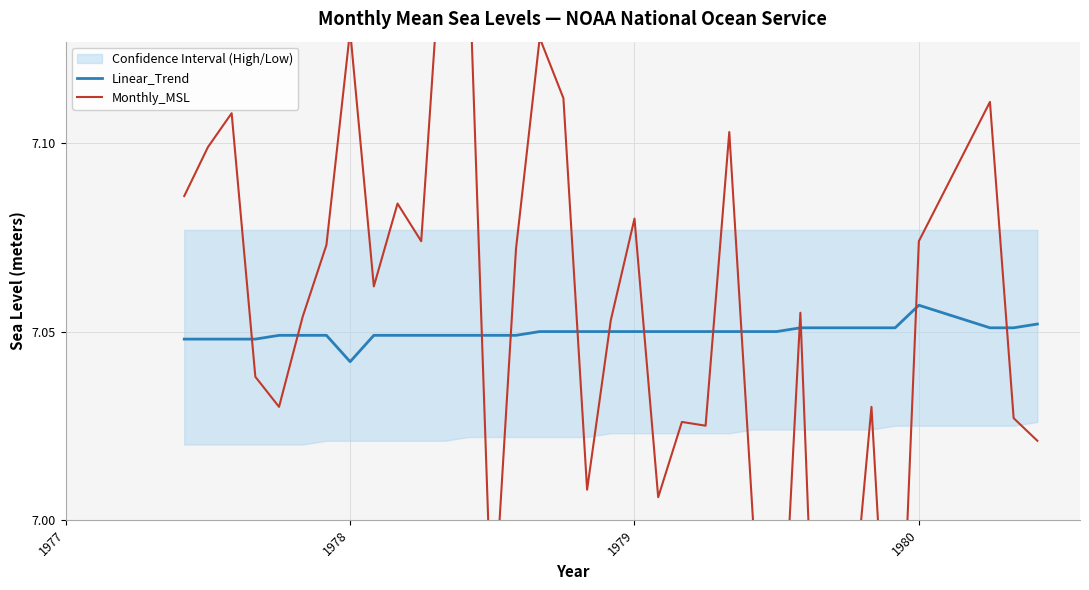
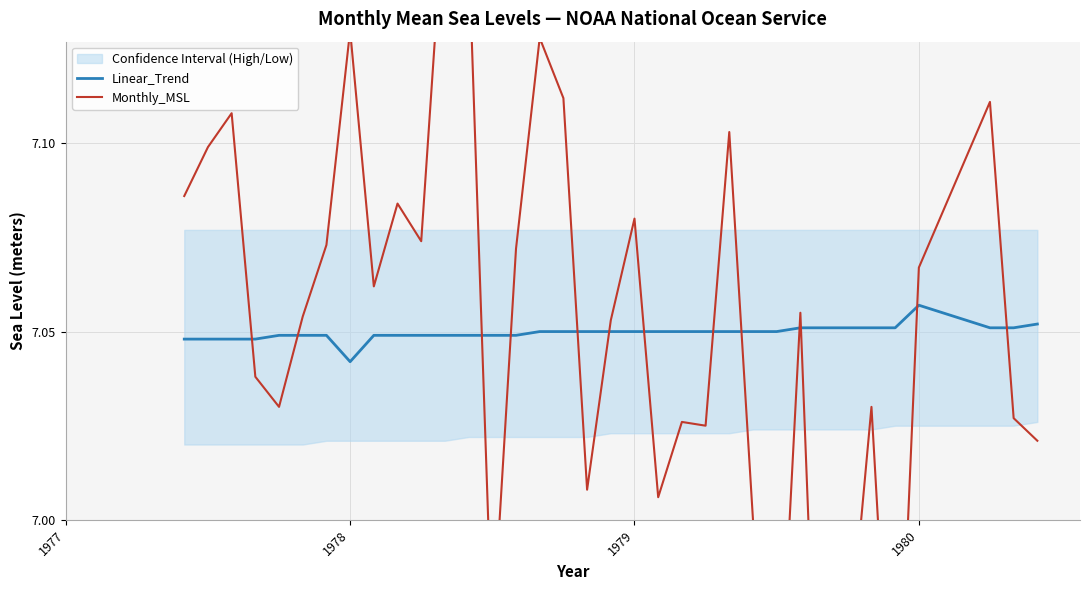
Monthly_MSL, 1980: 7.074 -> 7.067
